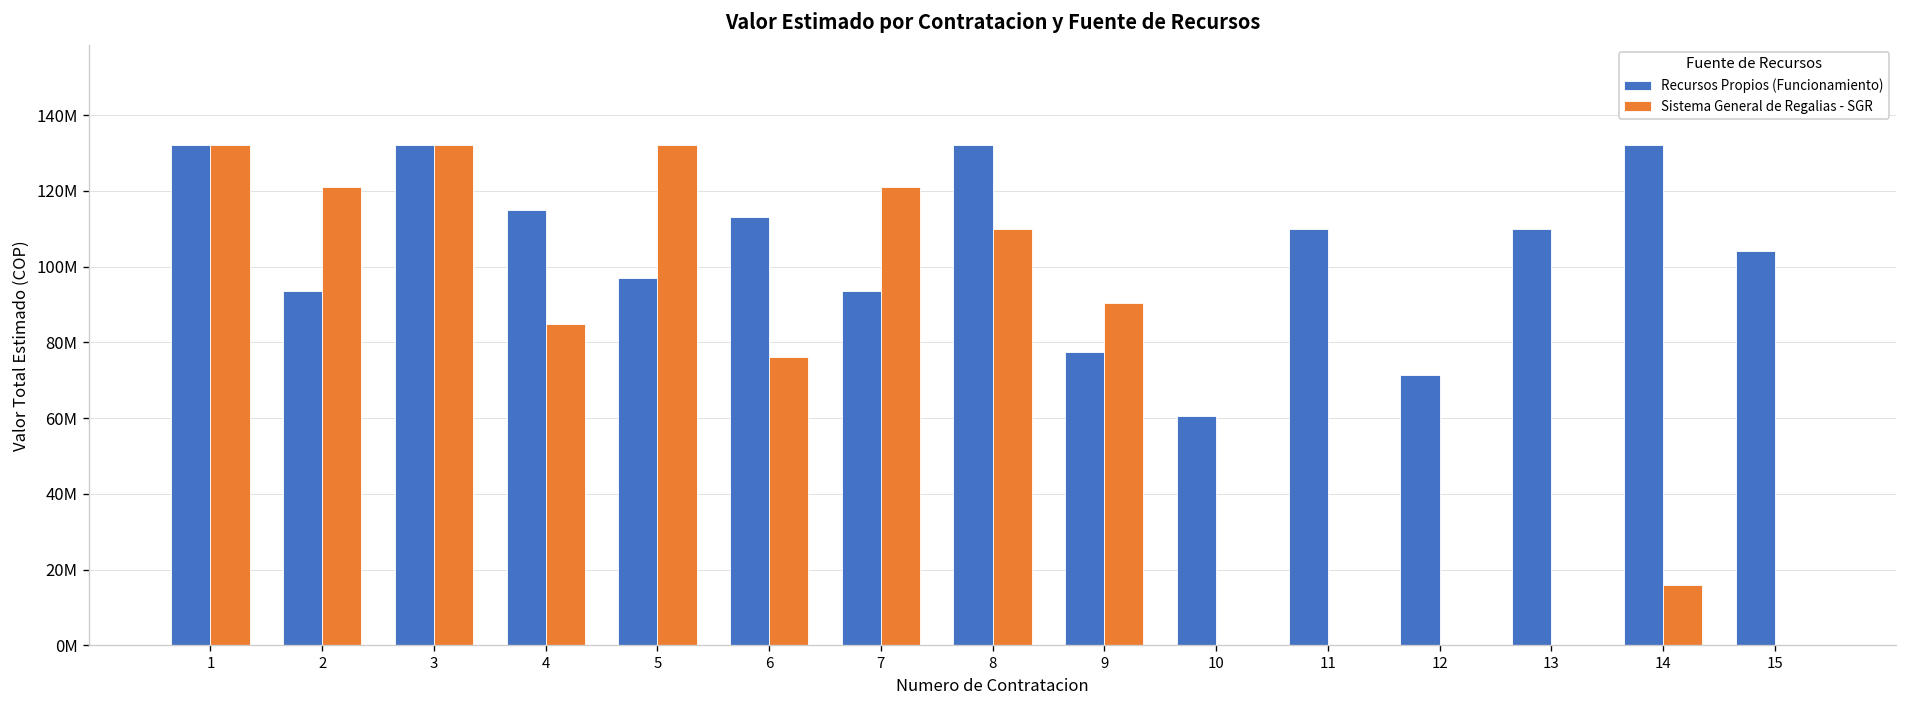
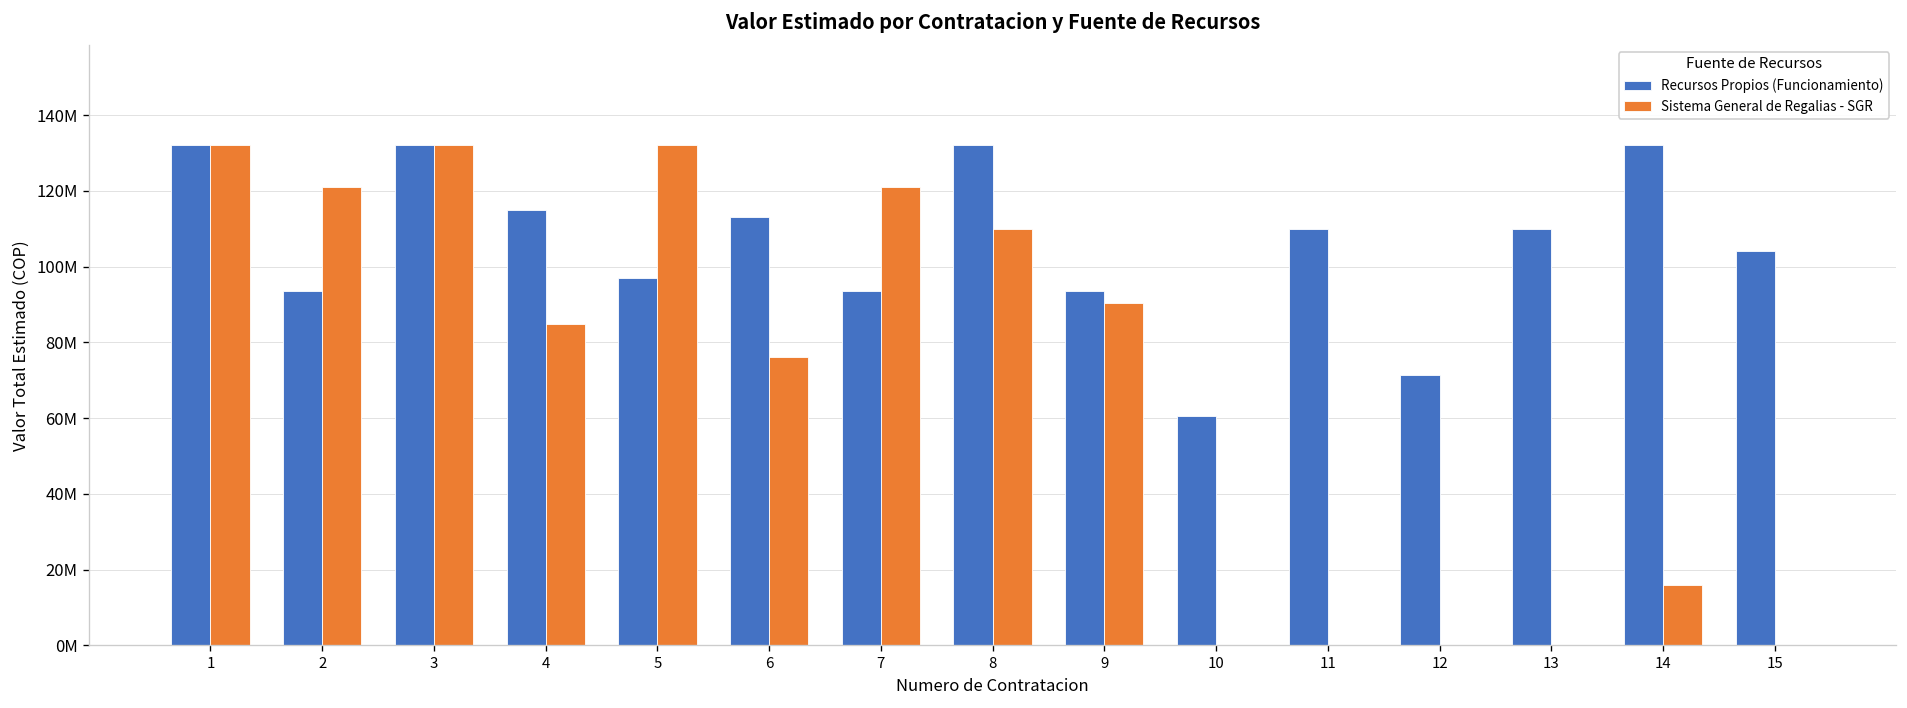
Recursos Propios (Funcionamiento), 9: 77000000 -> 94000000
